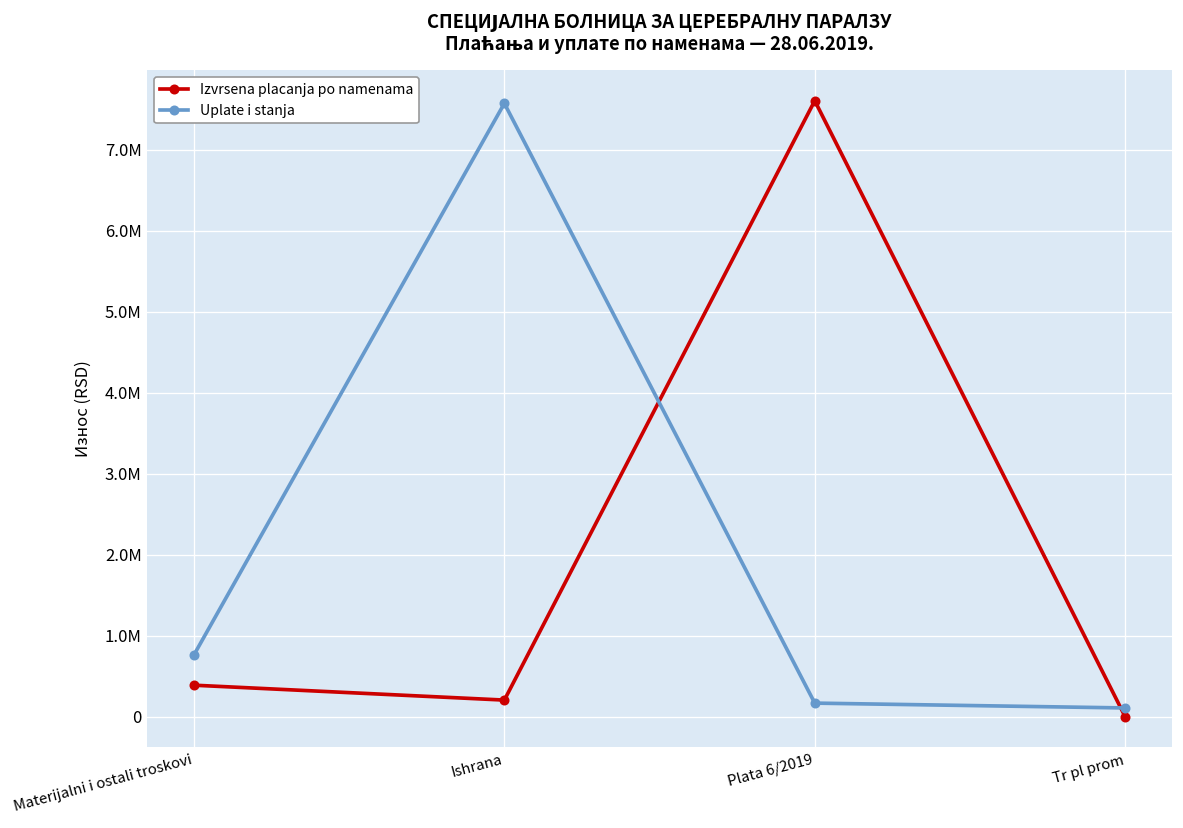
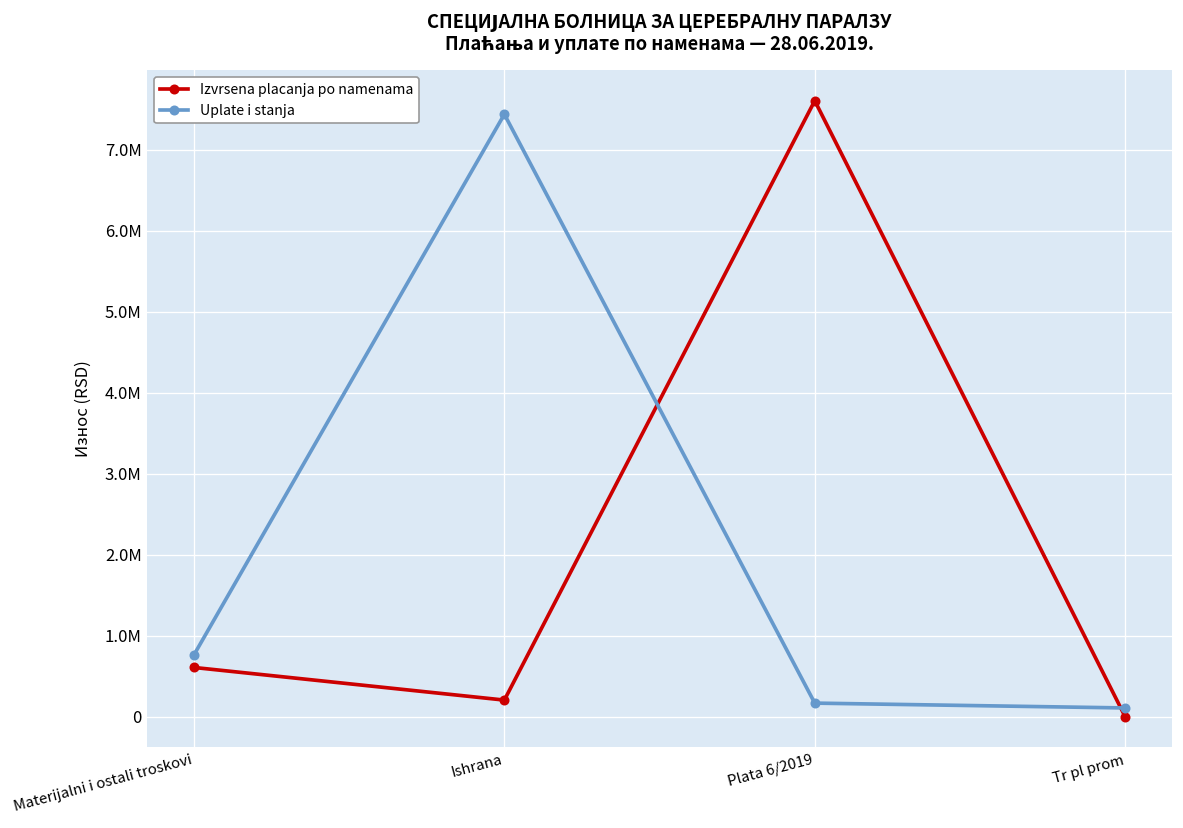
Izvrsena placanja po namenama, Materijalni i ostali troskovi: 400000 -> 600000
Uplate i stanja, Ishrana: 7600000 -> 7400000
